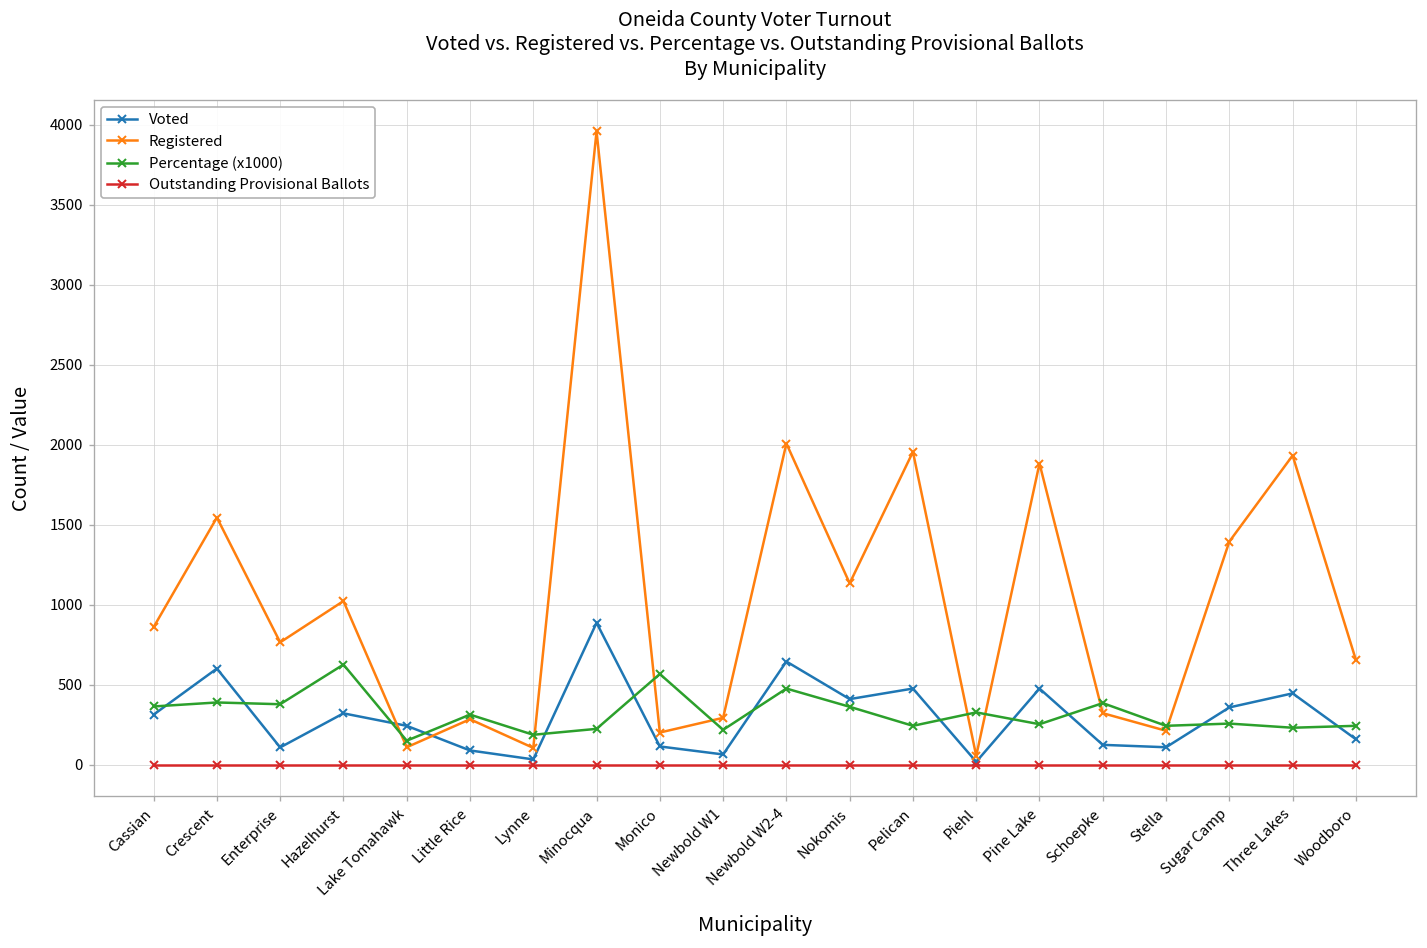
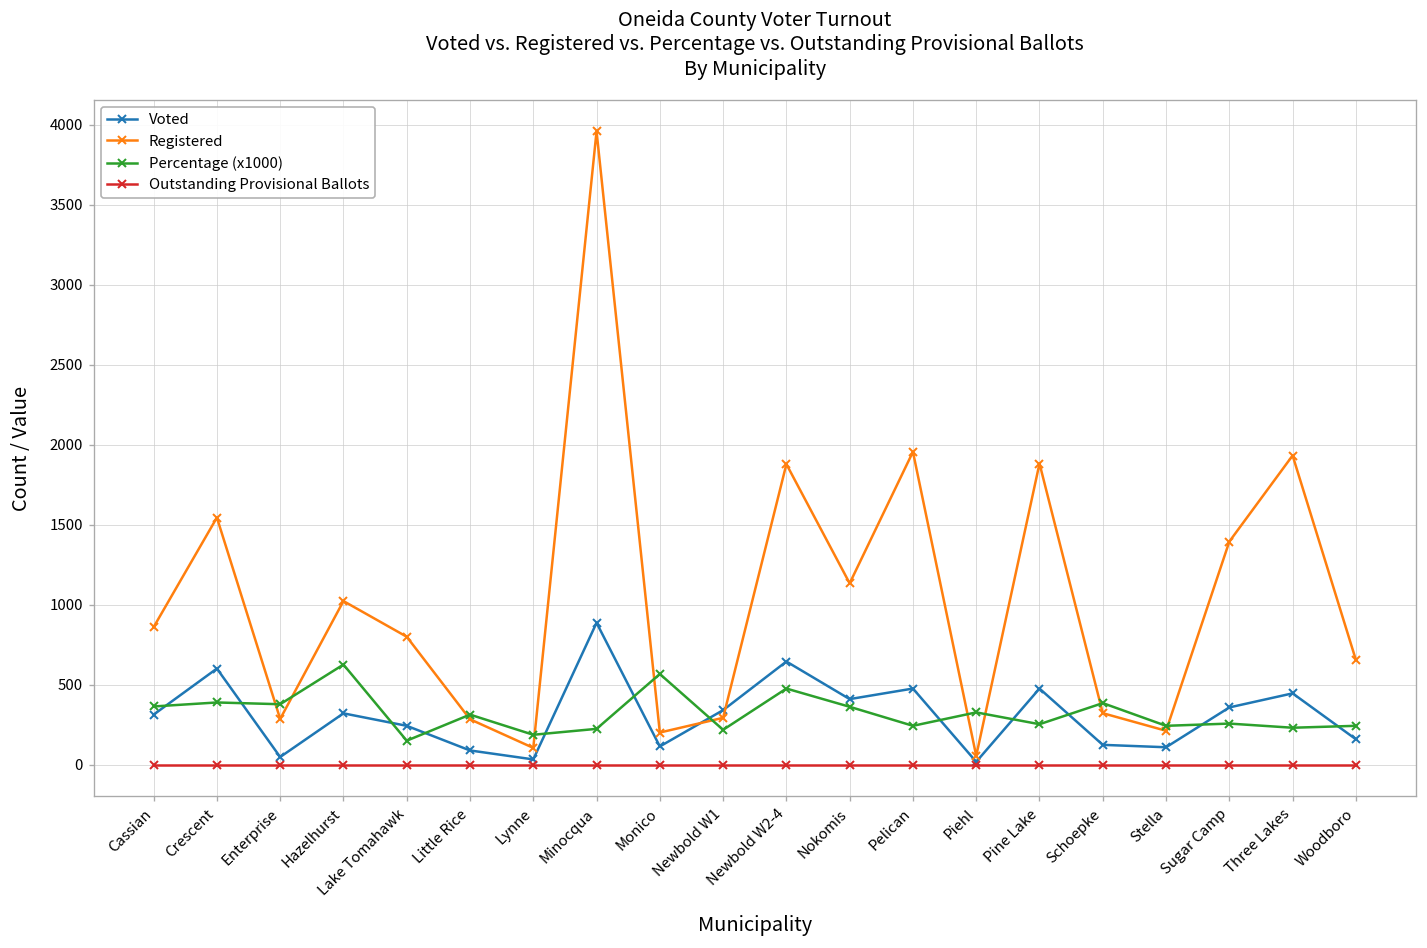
Voted, Enterprise: 110 -> 50
Registered, Enterprise: 770 -> 290
Registered, Lake Tomahawk: 110 -> 800
Voted, Newbold W1: 60 -> 340
Registered, Newbold W2-4: 2010 -> 1880
